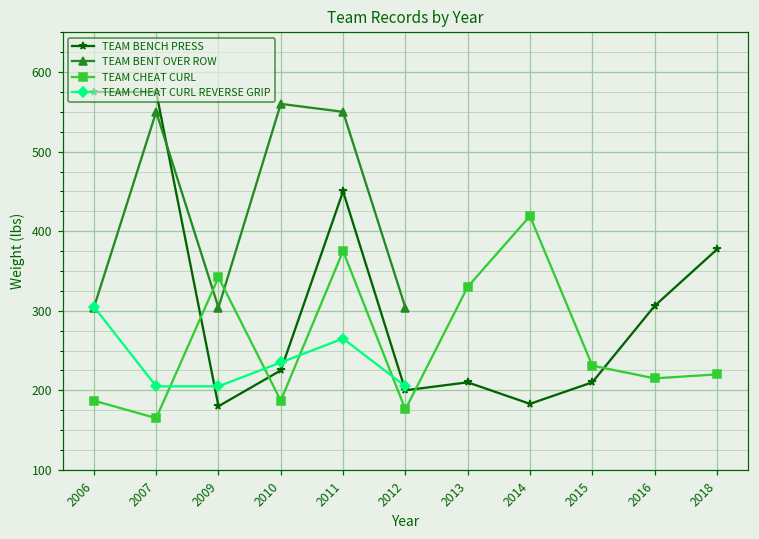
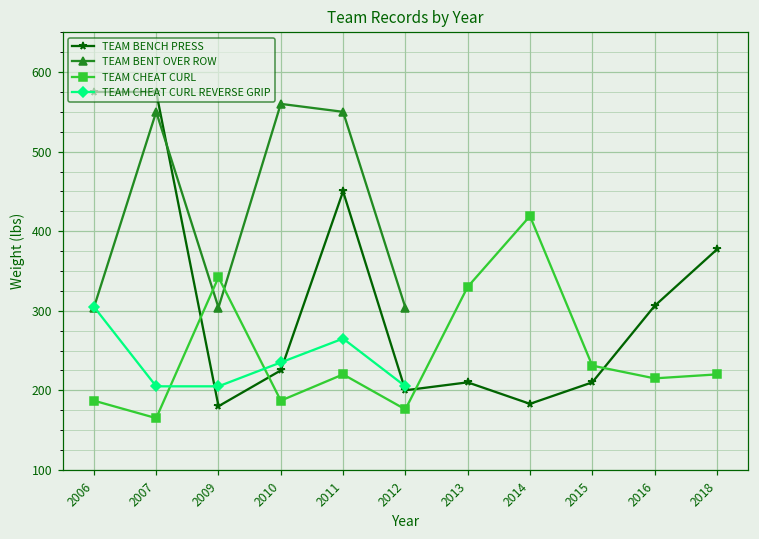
TEAM CHEAT CURL, 2011: 380 -> 220
